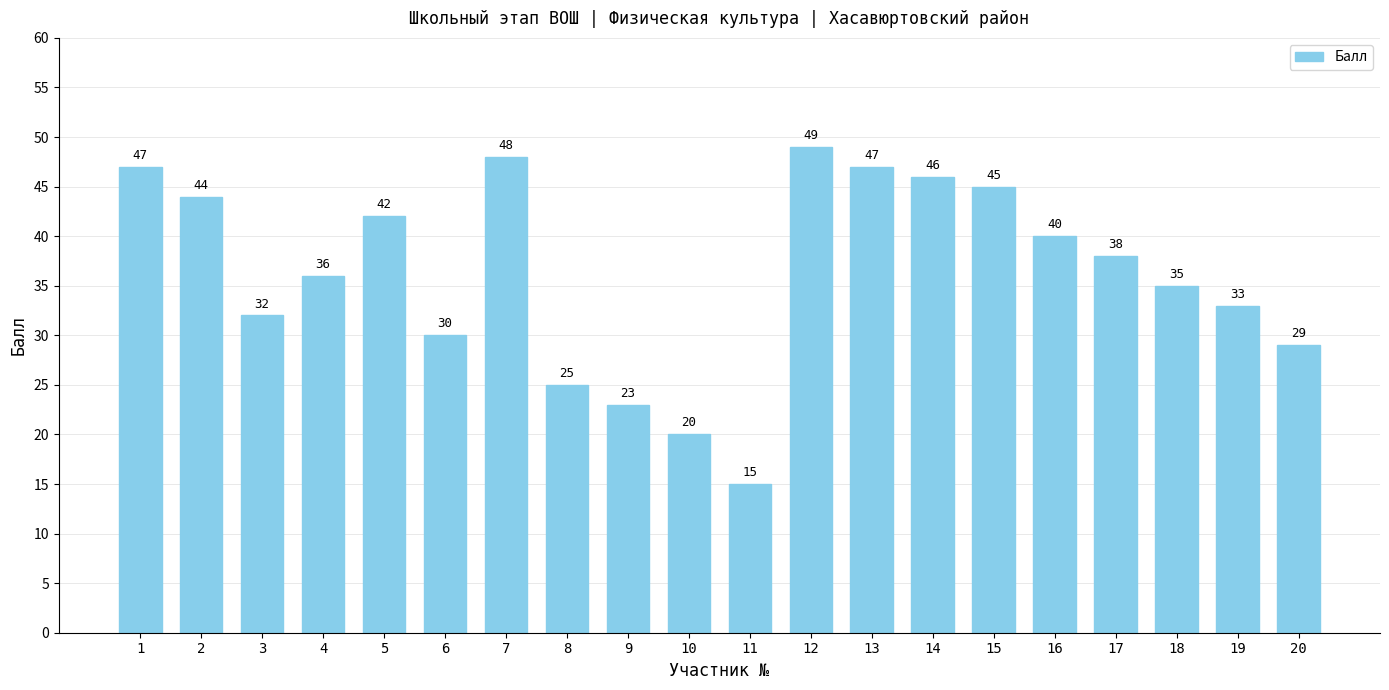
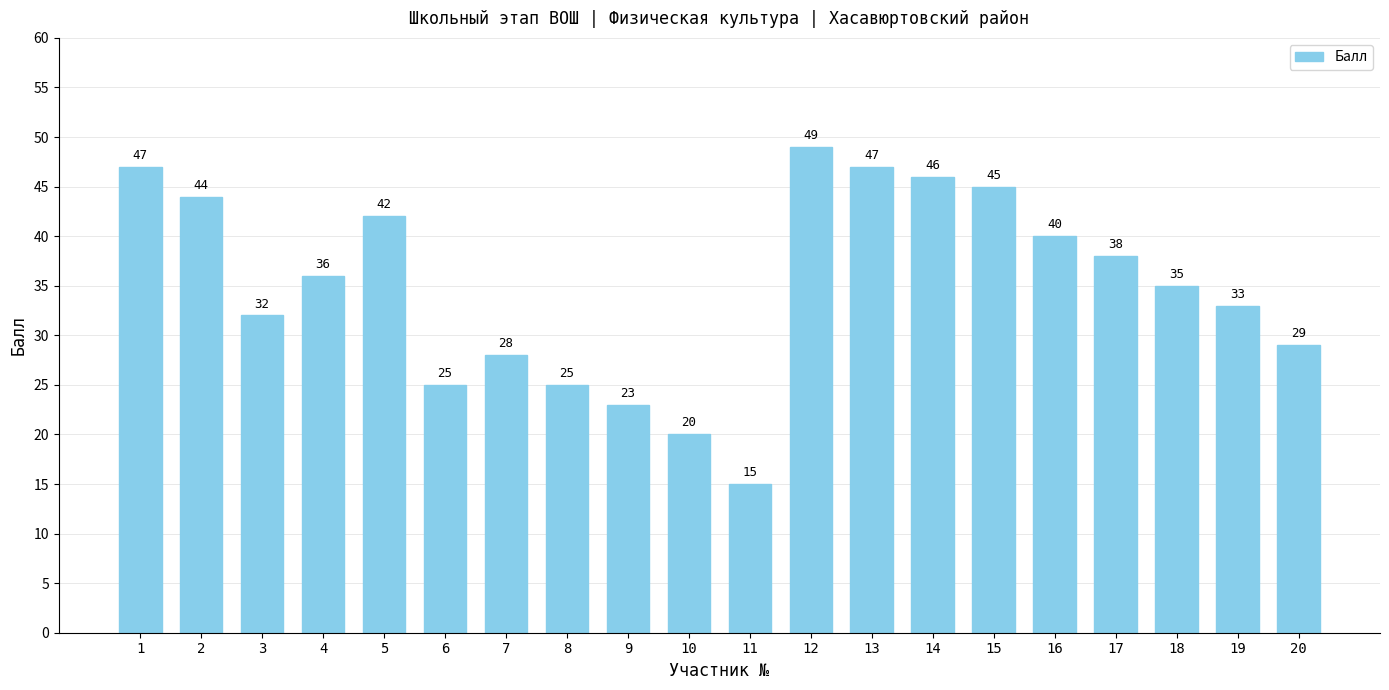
6: 30 -> 25
7: 48 -> 28
